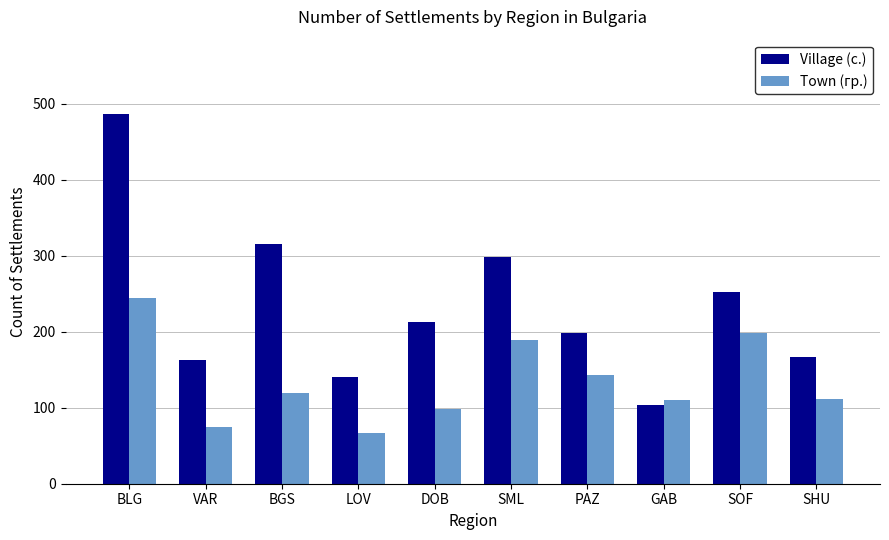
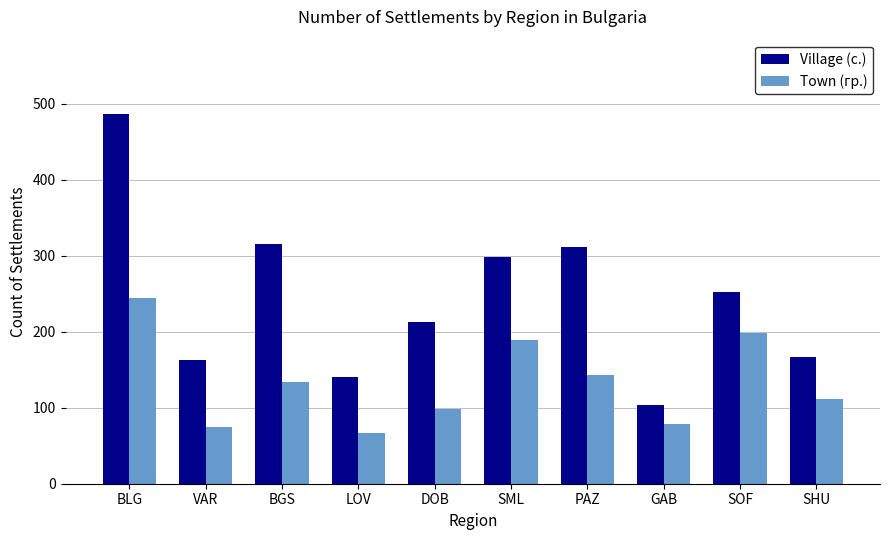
Town (гр.), BGS: 120 -> 130
Village (с.), PAZ: 200 -> 310
Town (гр.), GAB: 110 -> 80
